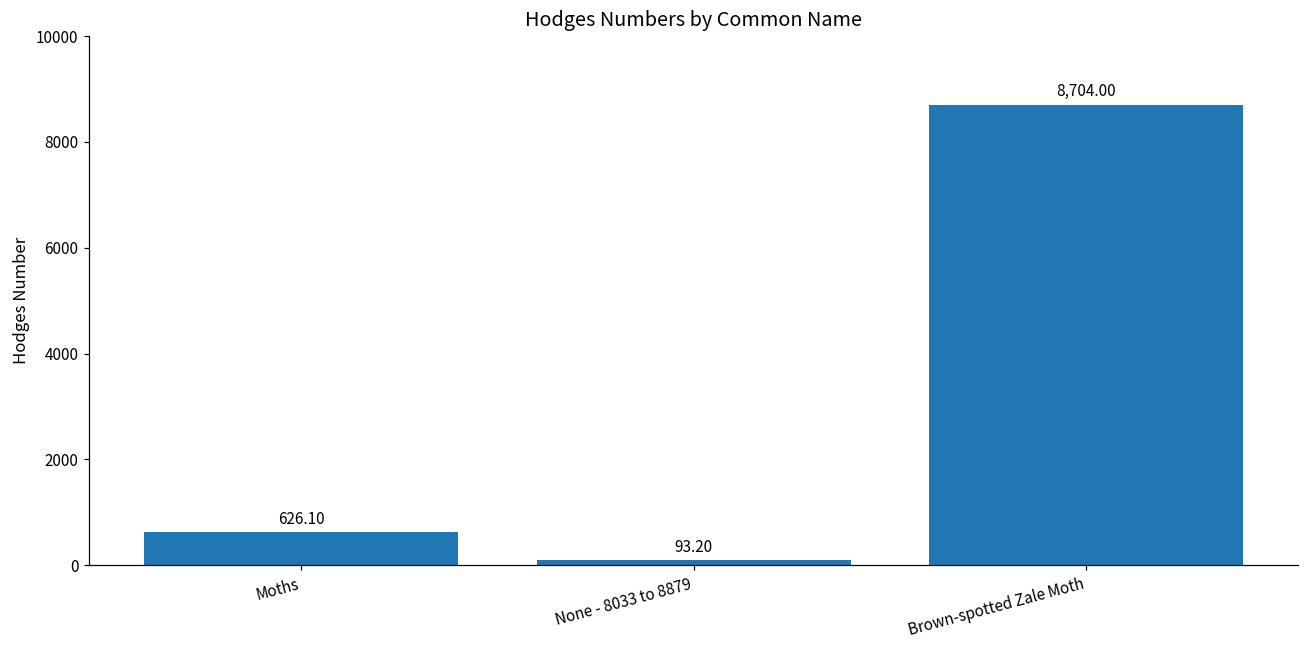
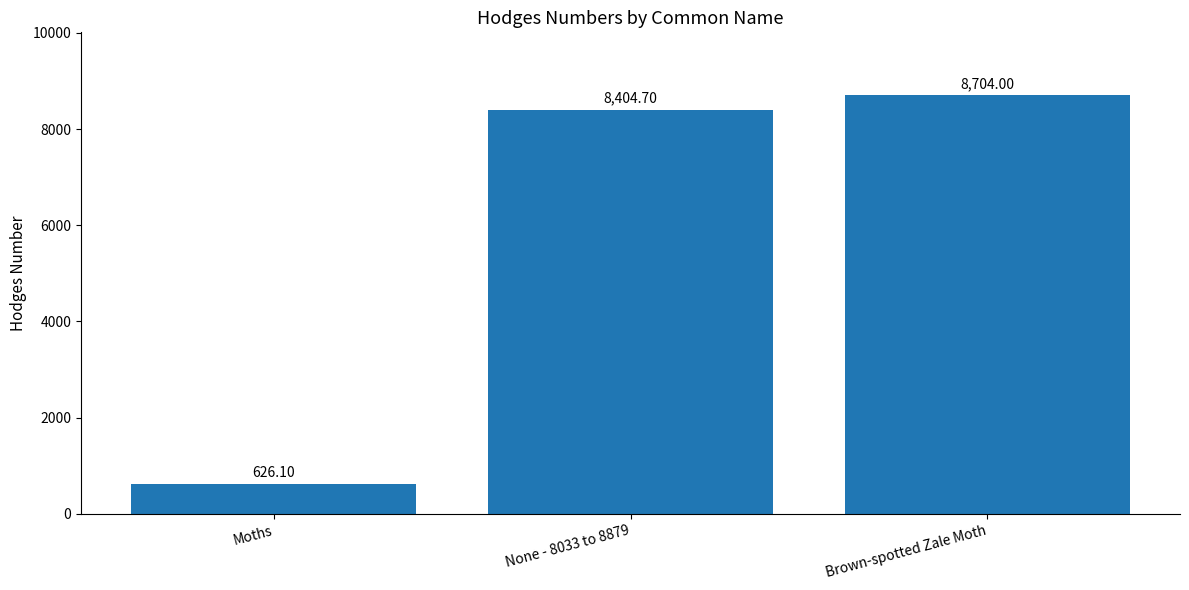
None - 8033 to 8879: 93.20 -> 8,404.70
